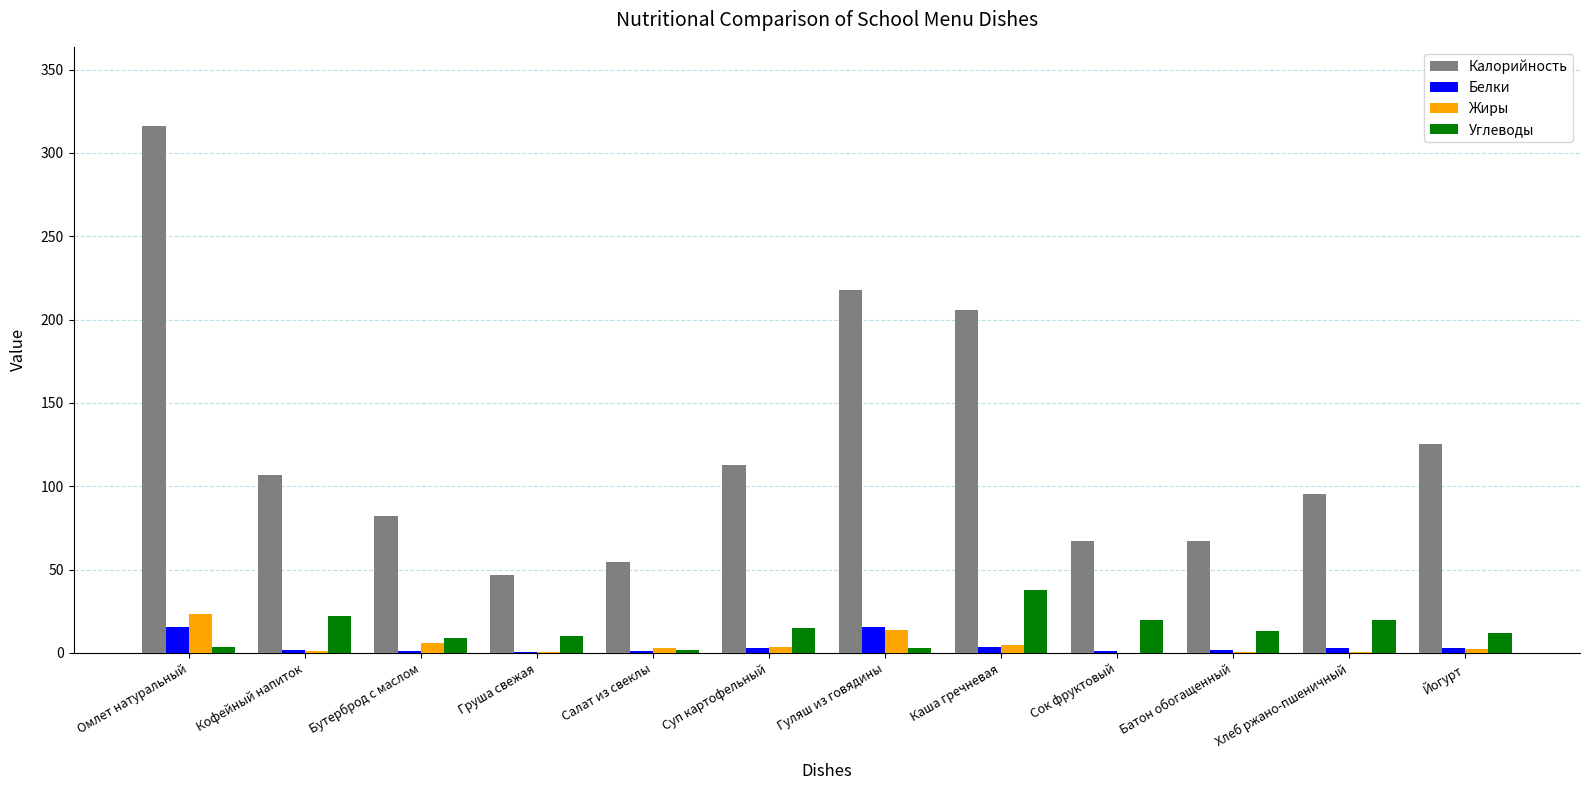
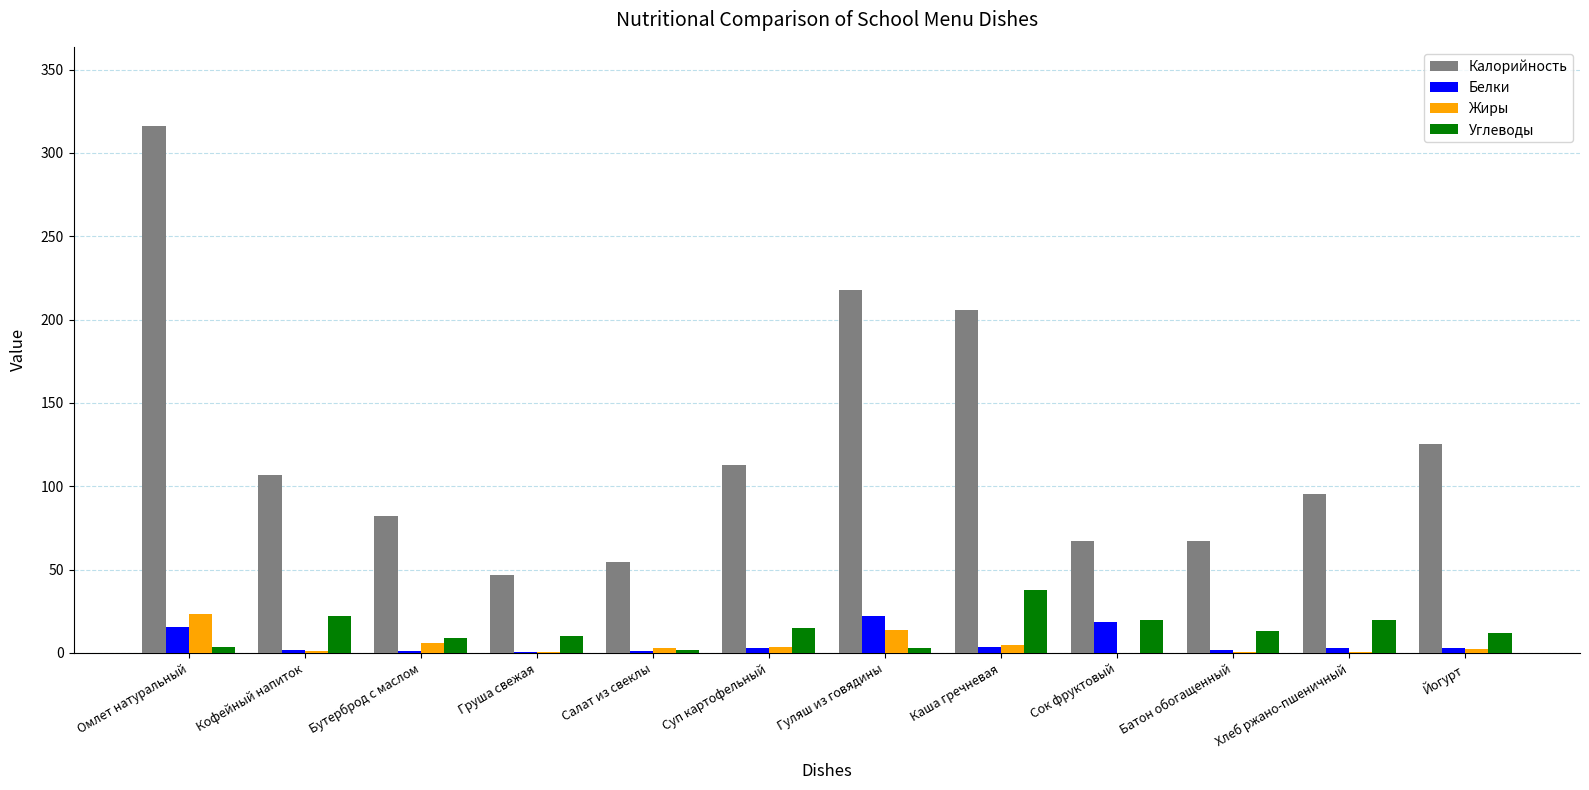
Белки, Гуляш из говядины: 16 -> 22
Белки, Сок фруктовый: 1 -> 19
